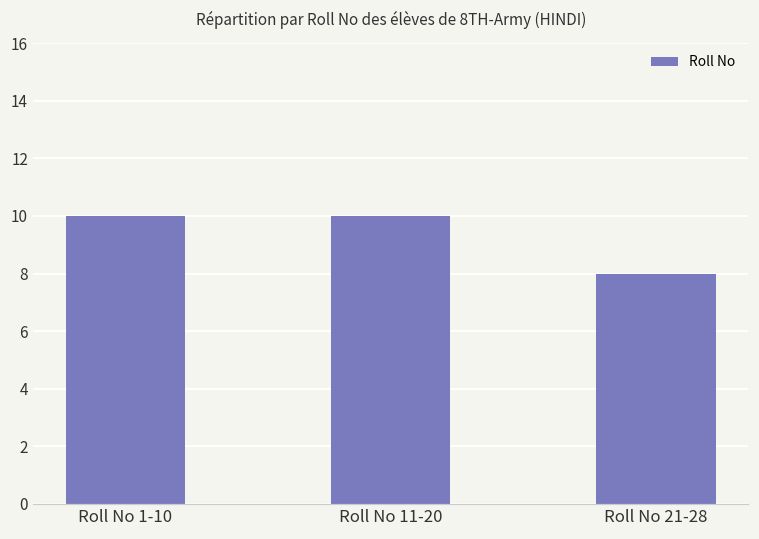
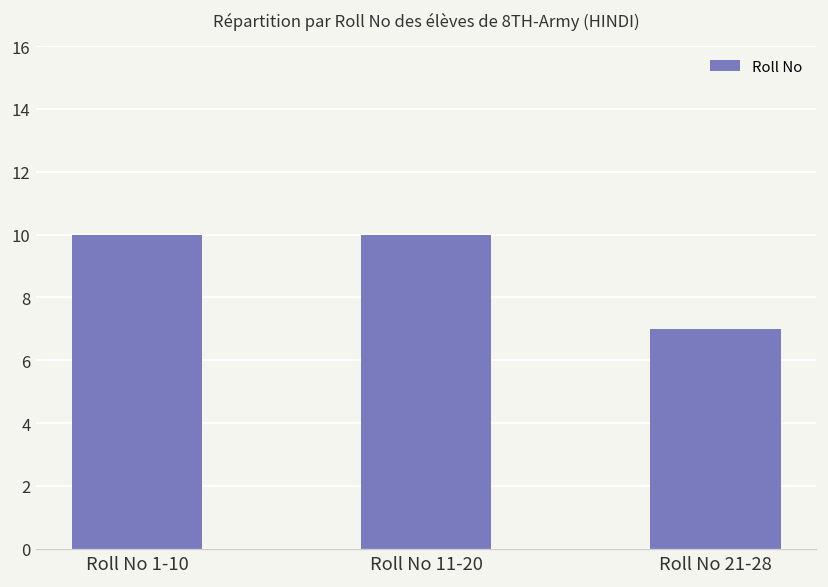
Roll No 21-28: 8 -> 7
